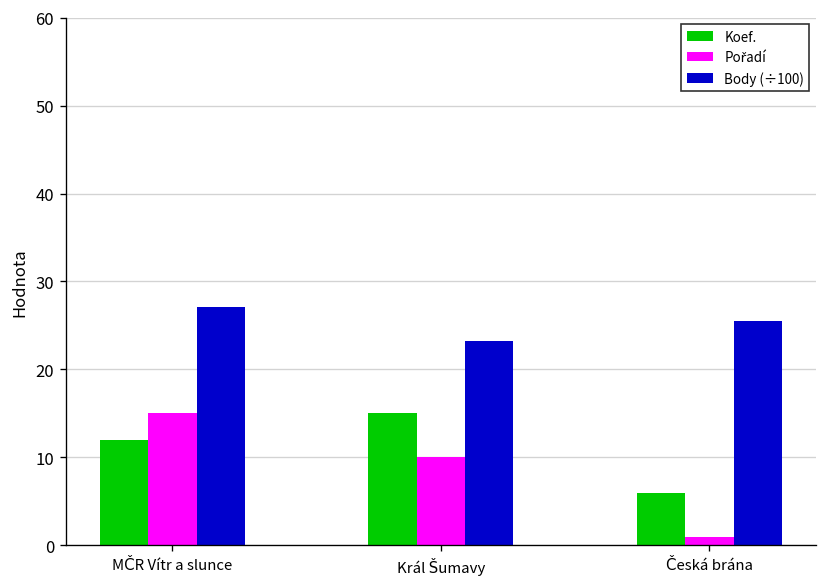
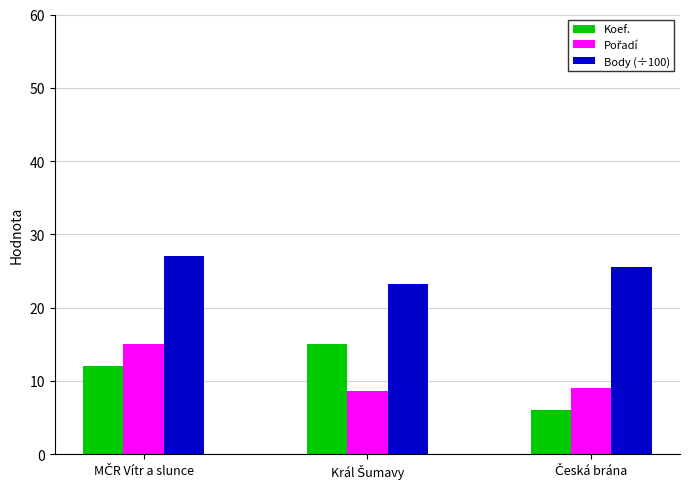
Pořadí, Král Šumavy: 10 -> 9
Pořadí, Česká brána: 1 -> 9
